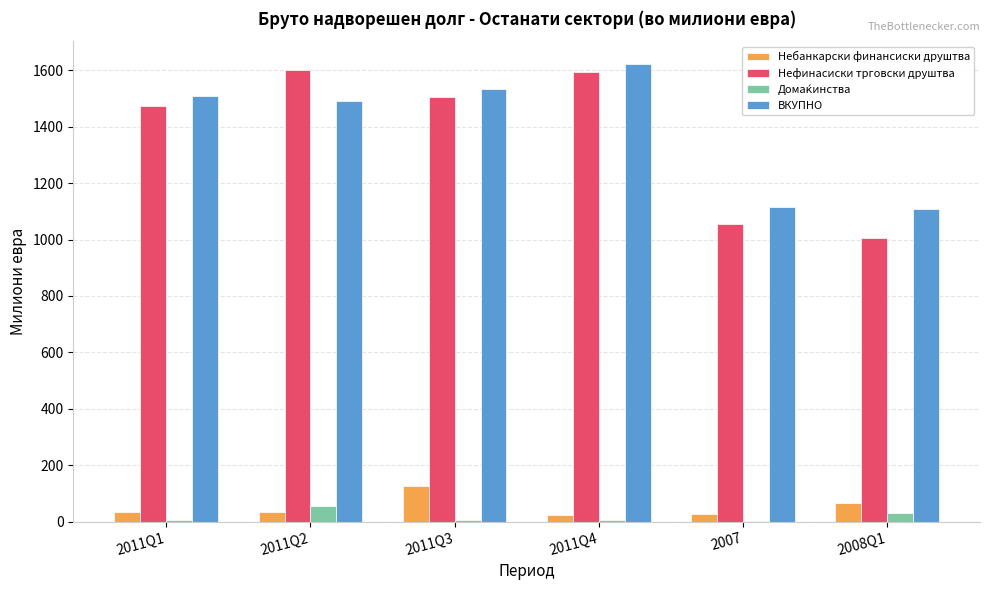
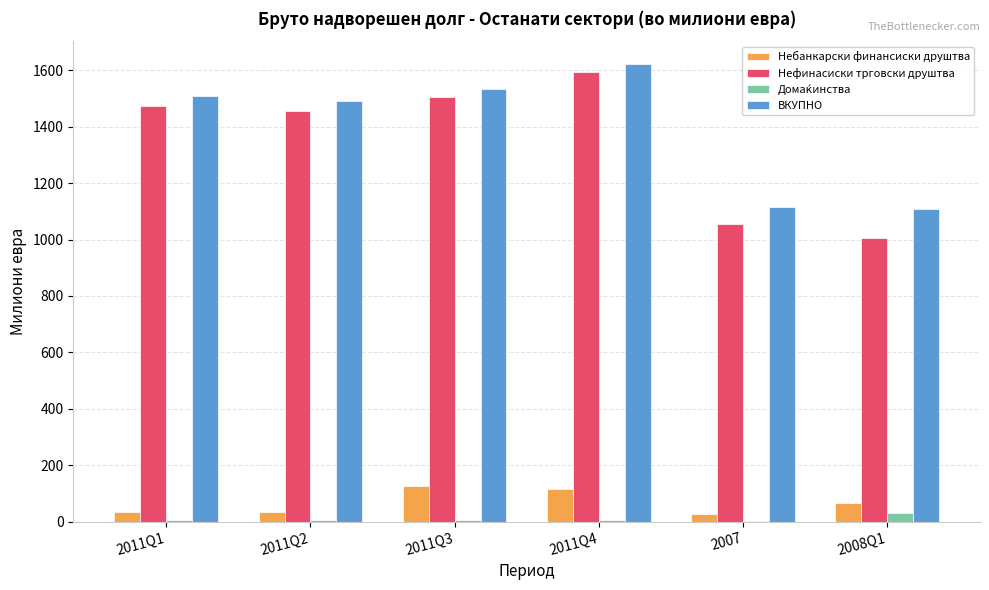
Нефинасиски трговски друштва, 2011Q2: 1600 -> 1450
Домаќинства, 2011Q2: 50 -> 10
Небанкарски финансиски друштва, 2011Q4: 20 -> 120
